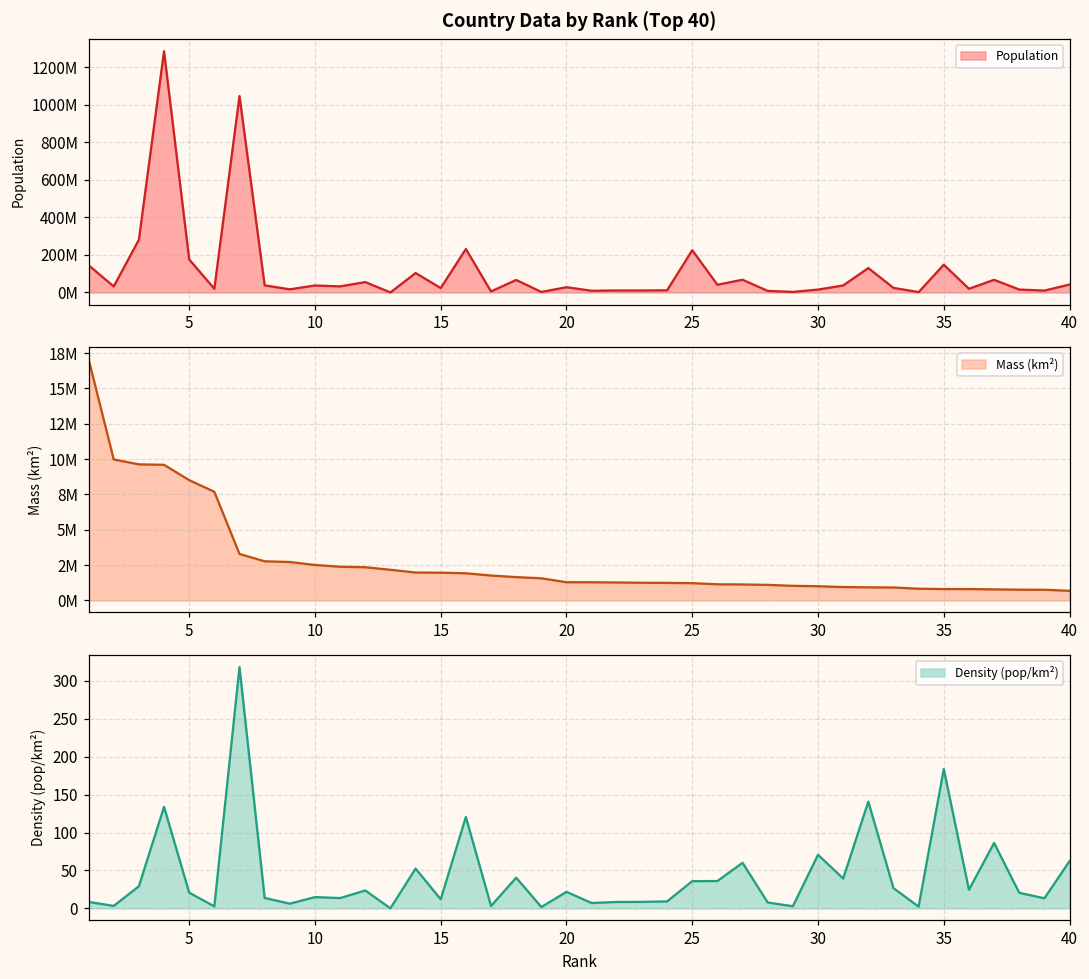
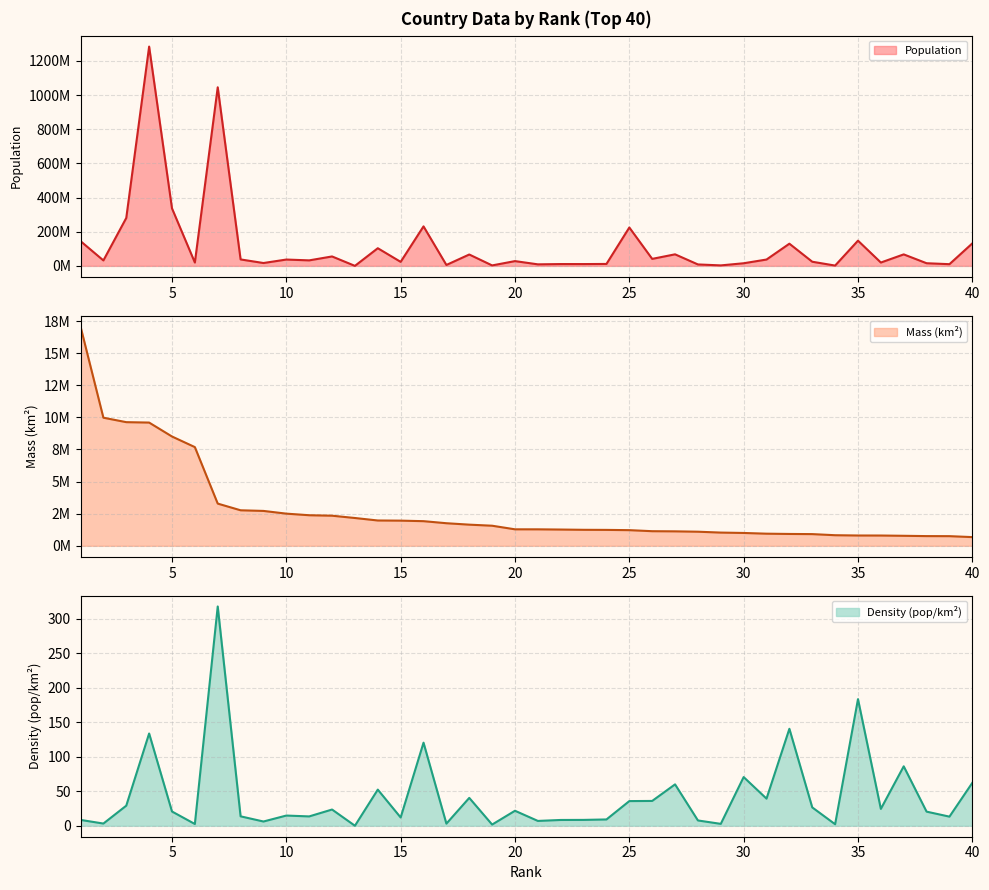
Country Data by Rank (Top 40), 5: 180000000 -> 340000000
Country Data by Rank (Top 40), 40: 40000000 -> 130000000
